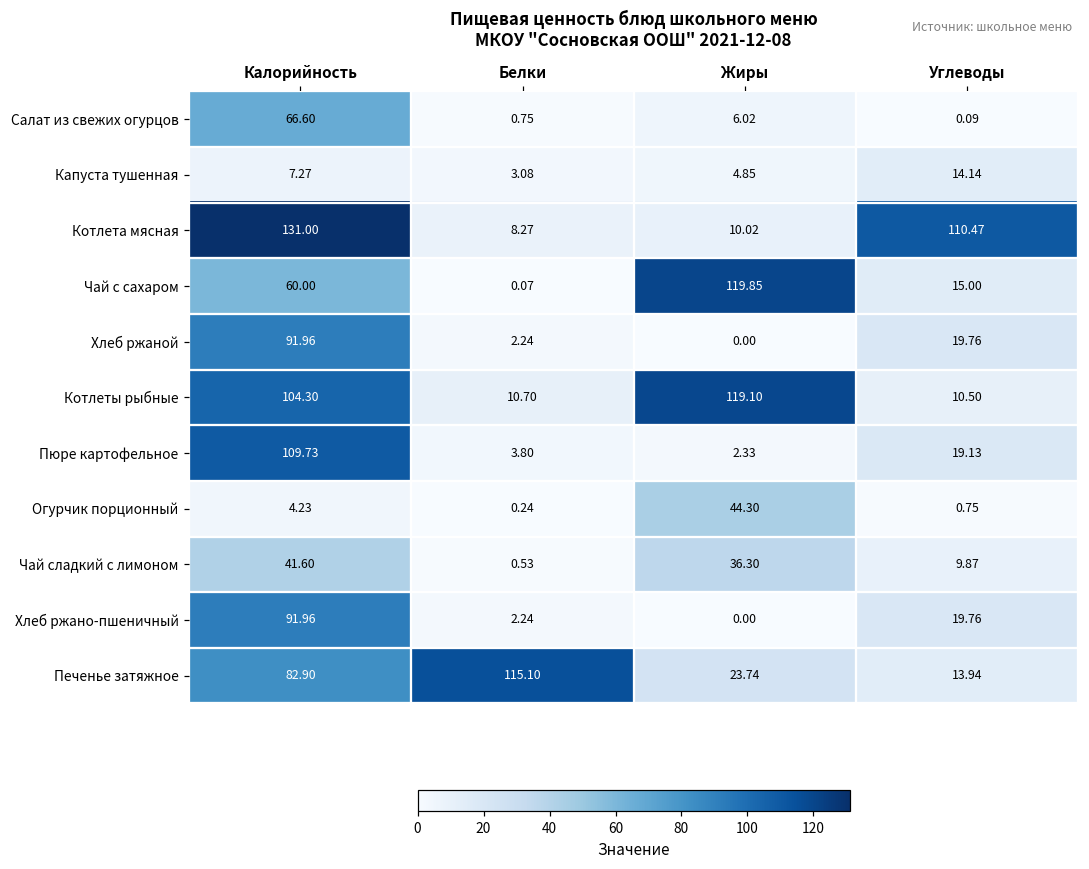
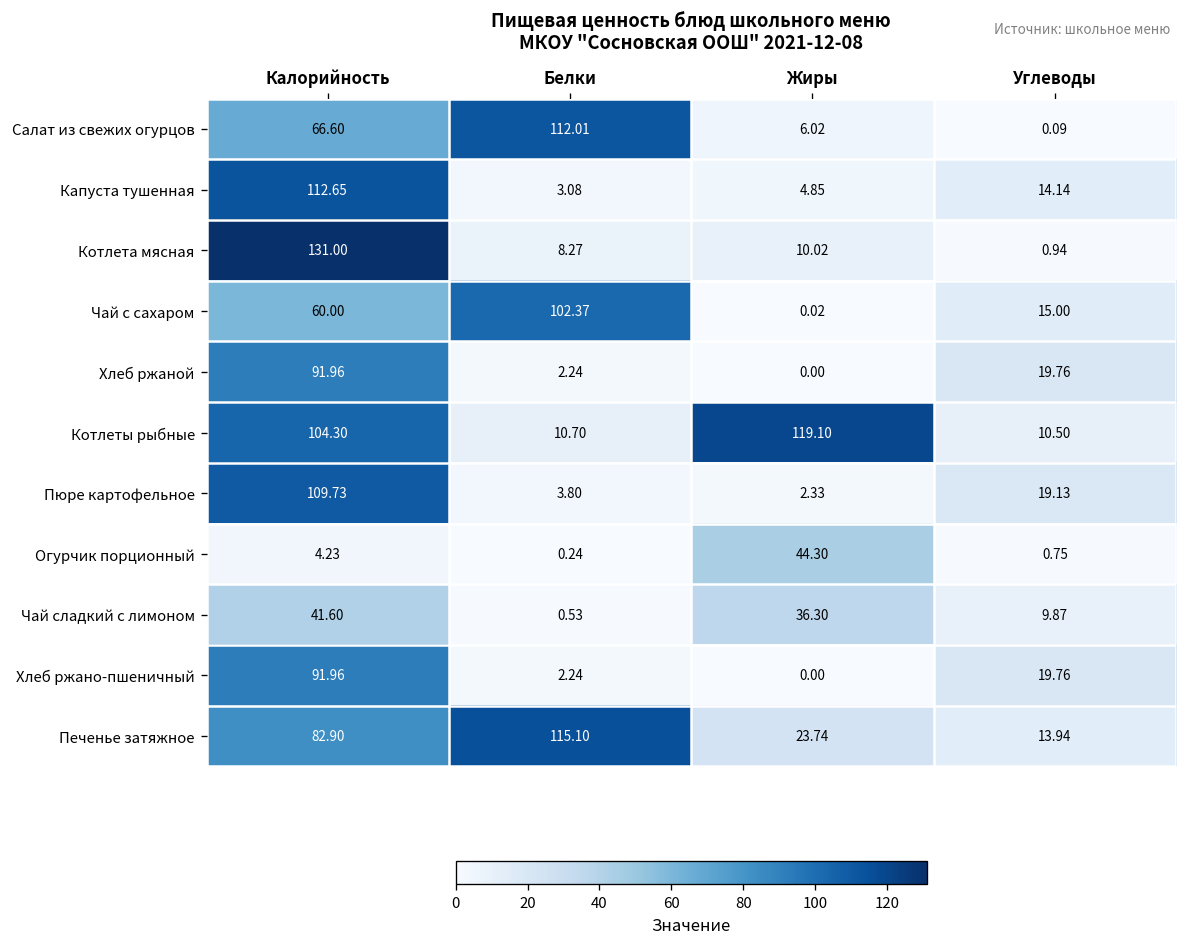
Салат из свежих огурцов, Белки: 0.75 -> 112.01
Капуста тушенная, Калорийность: 7.27 -> 112.65
Котлета мясная, Углеводы: 110.47 -> 0.94
Чай с сахаром, Белки: 0.07 -> 102.37
Чай с сахаром, Жиры: 119.85 -> 0.02
